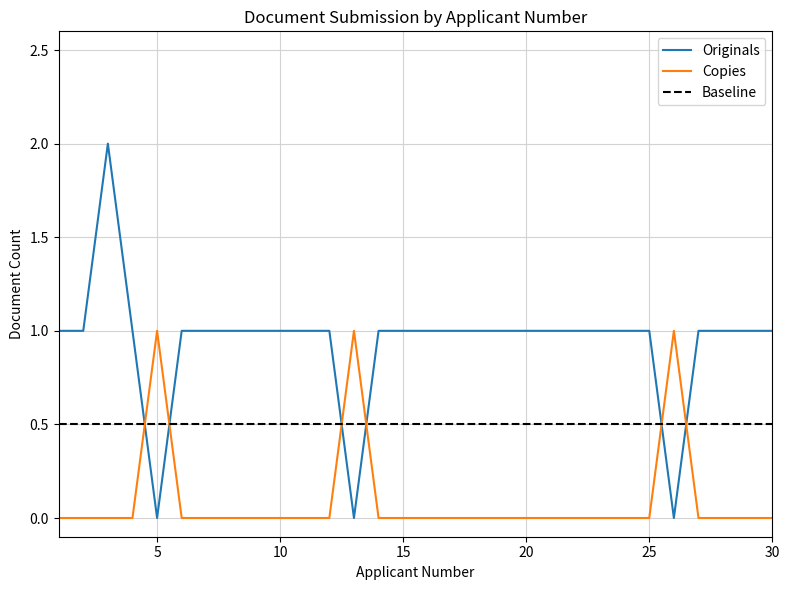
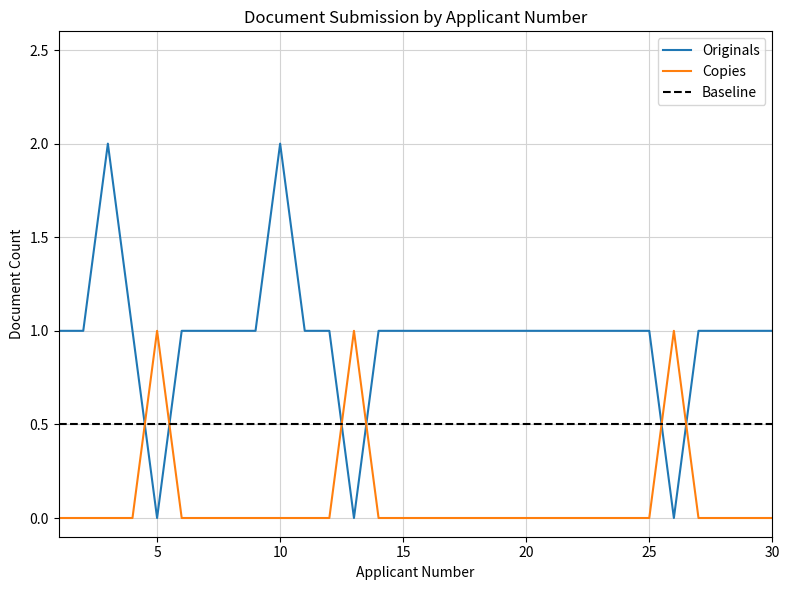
Originals, 10: 1 -> 2
